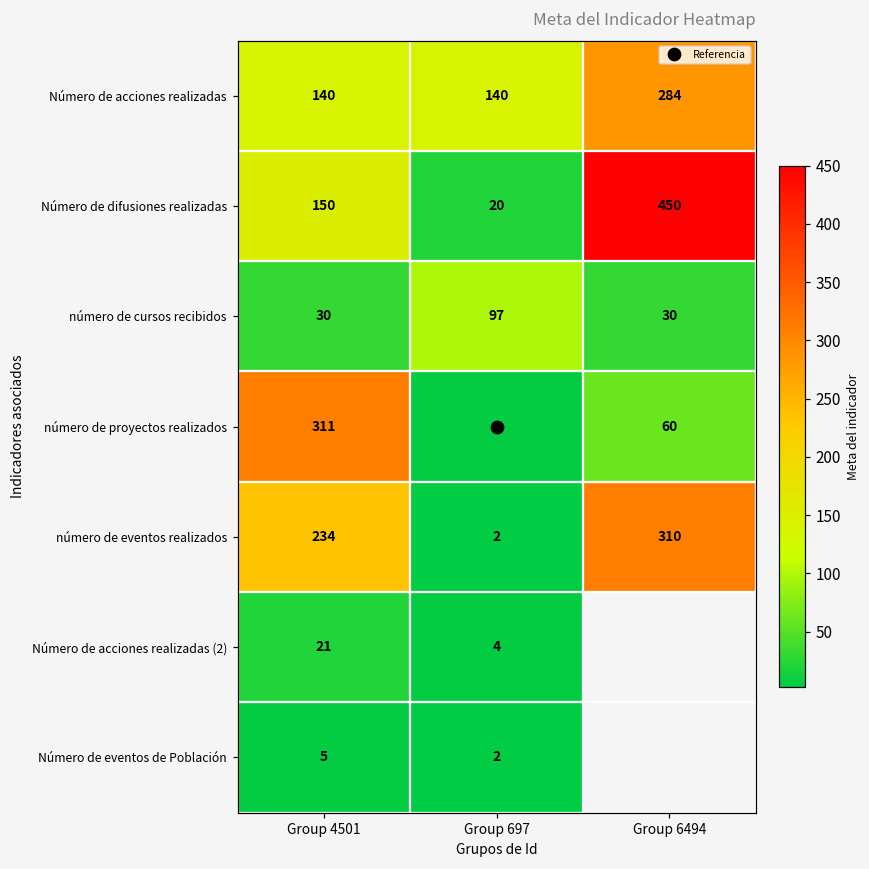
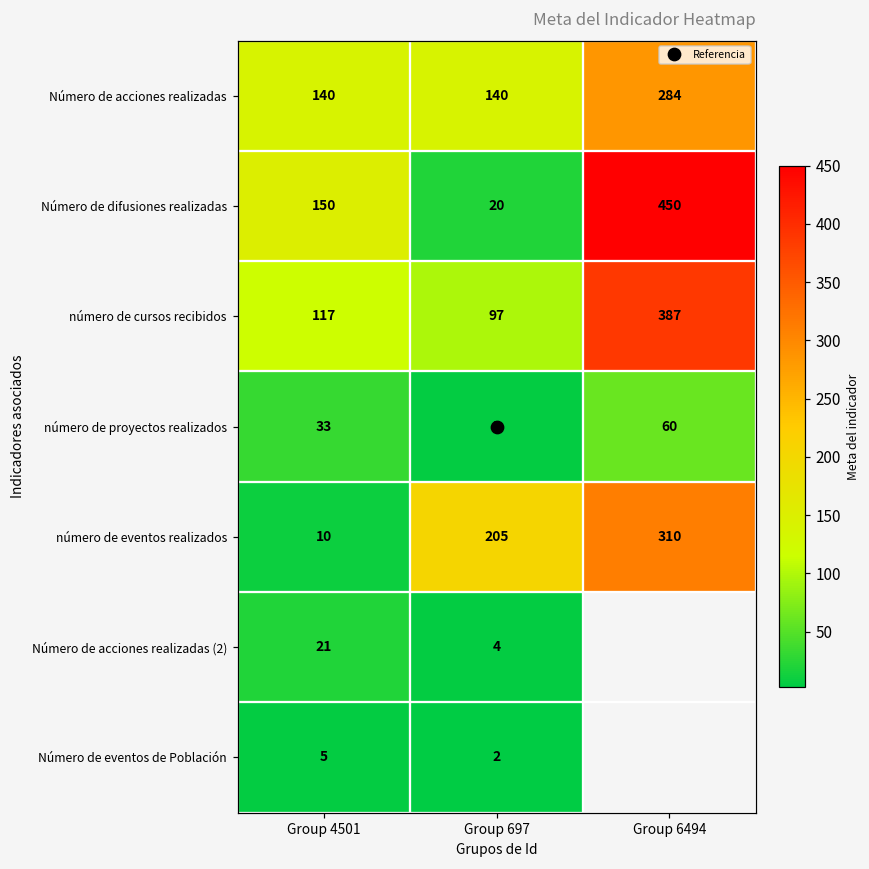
número de cursos recibidos, Group 4501: 30 -> 117
número de cursos recibidos, Group 6494: 30 -> 387
número de proyectos realizados, Group 4501: 311 -> 33
número de eventos realizados, Group 4501: 234 -> 10
número de eventos realizados, Group 697: 2 -> 205
